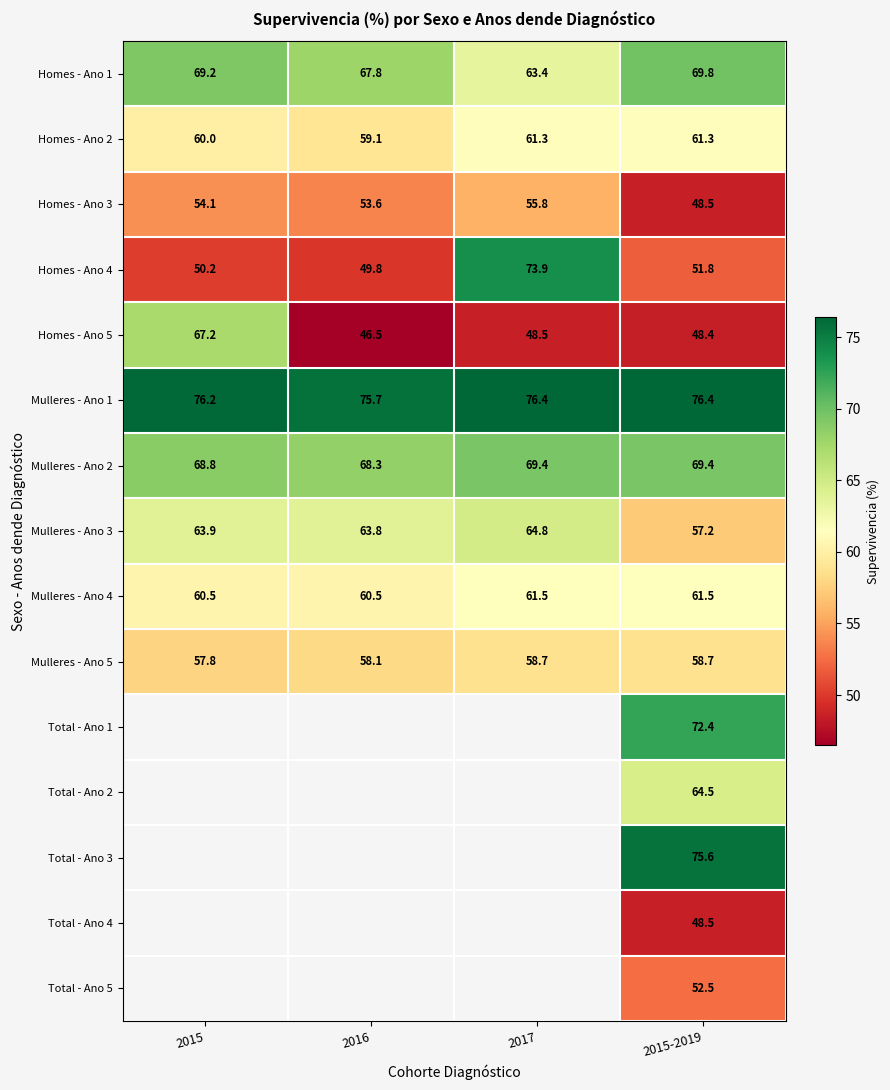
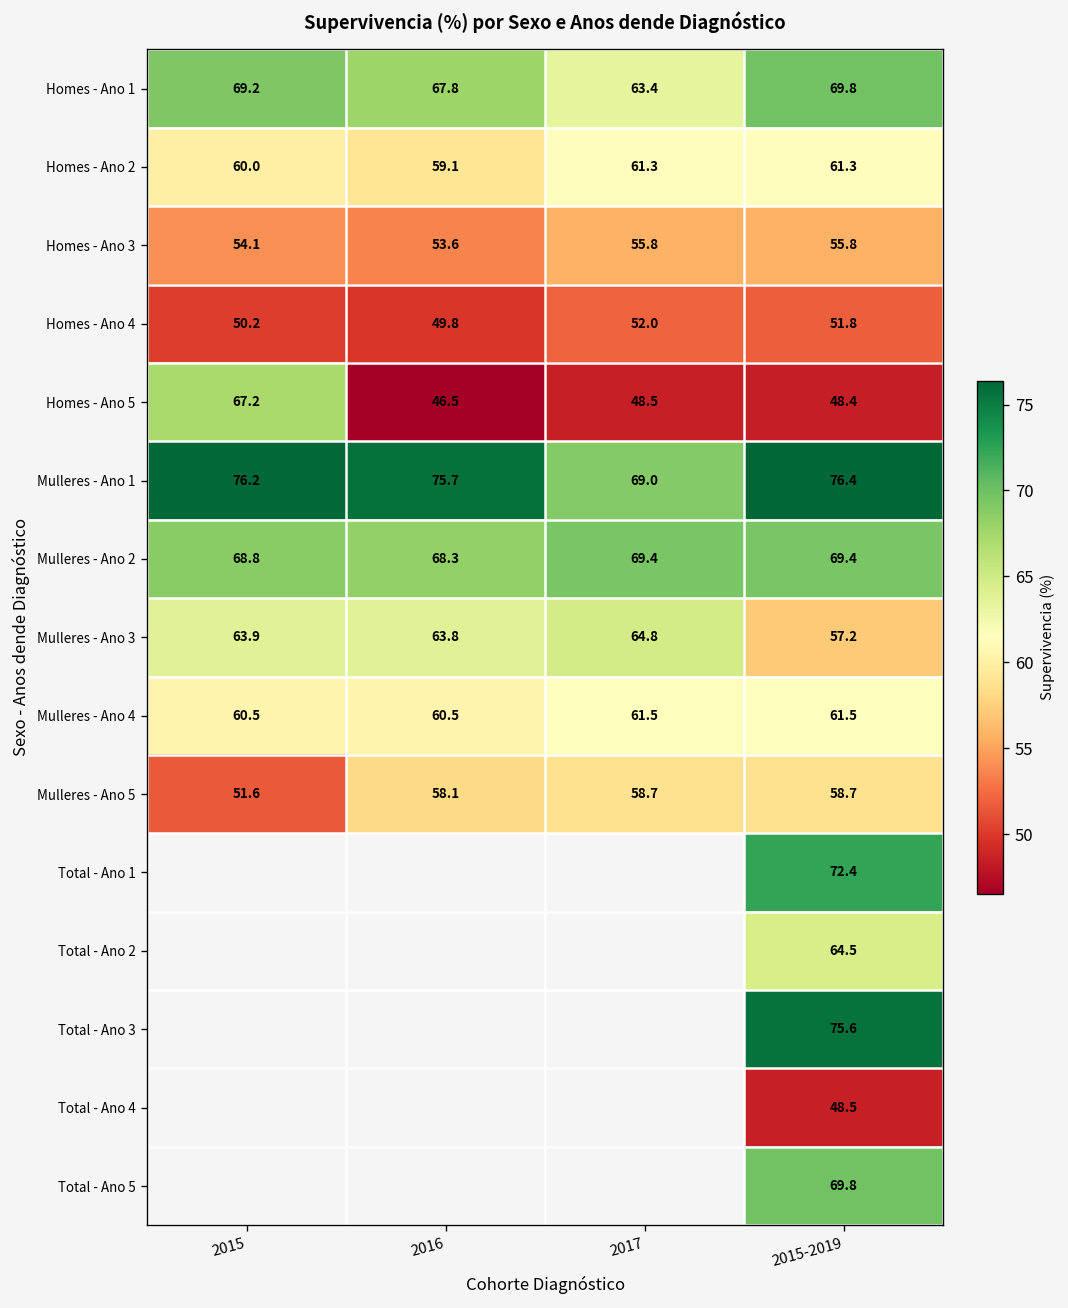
Homes - Ano 3, 2015-2019: 48.5 -> 55.8
Homes - Ano 4, 2017: 73.9 -> 52.0
Mulleres - Ano 1, 2017: 76.4 -> 69.0
Mulleres - Ano 5, 2015: 57.8 -> 51.6
Total - Ano 5, 2015-2019: 52.5 -> 69.8
